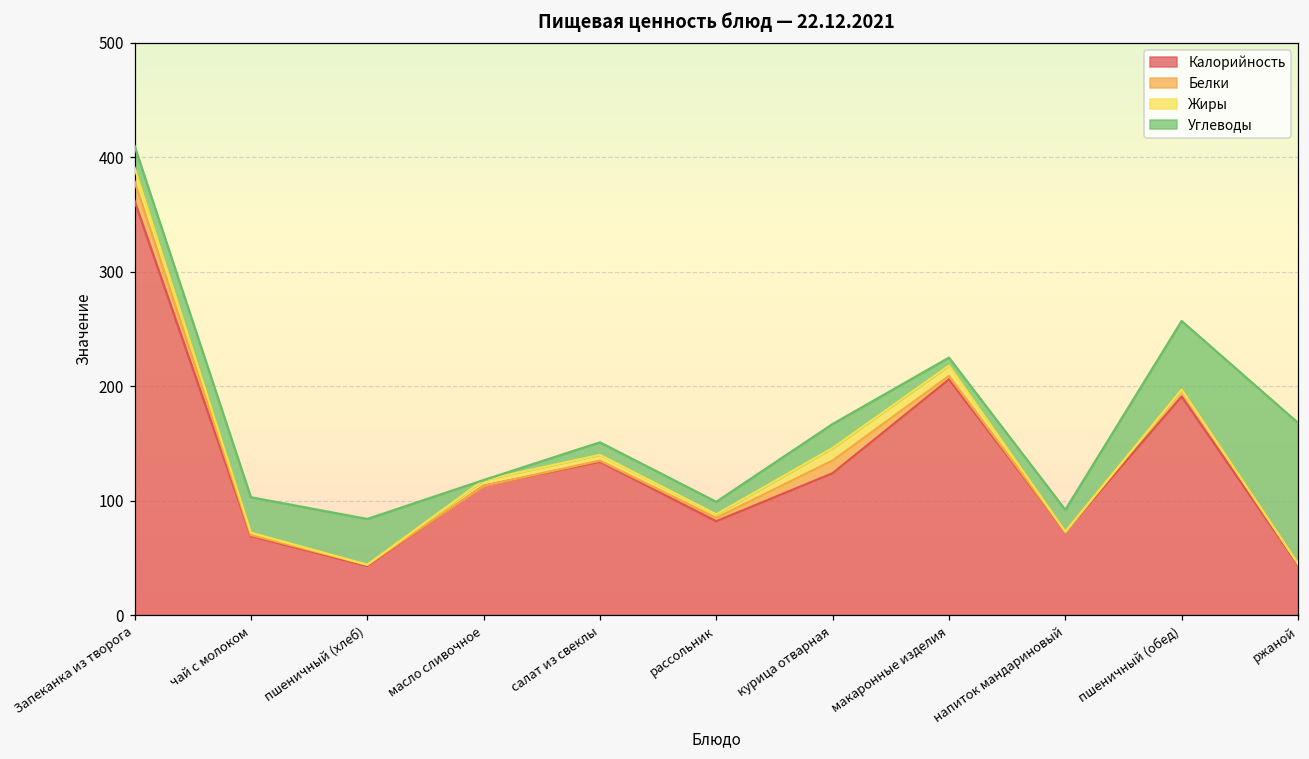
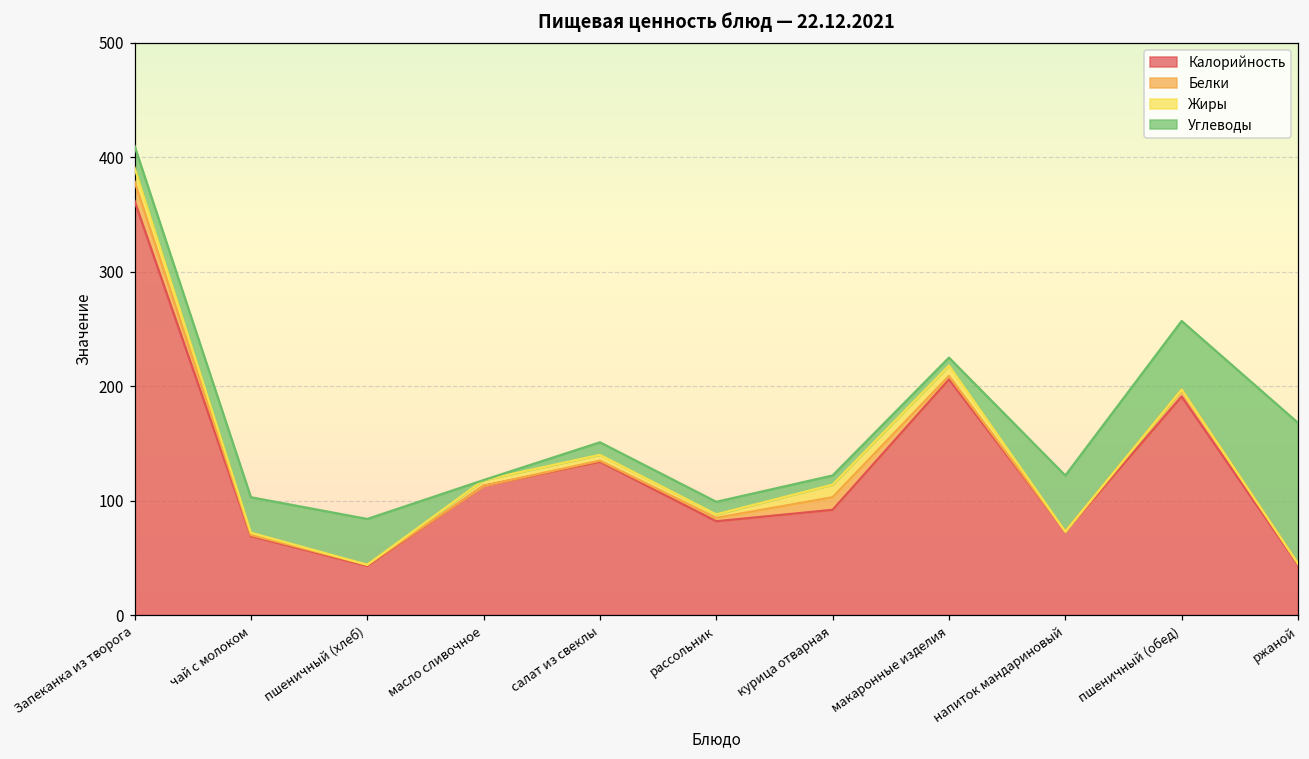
Калорийность, курица отварная: 124 -> 92
Углеводы, курица отварная: 21 -> 8
Углеводы, напиток мандариновый: 19 -> 49
